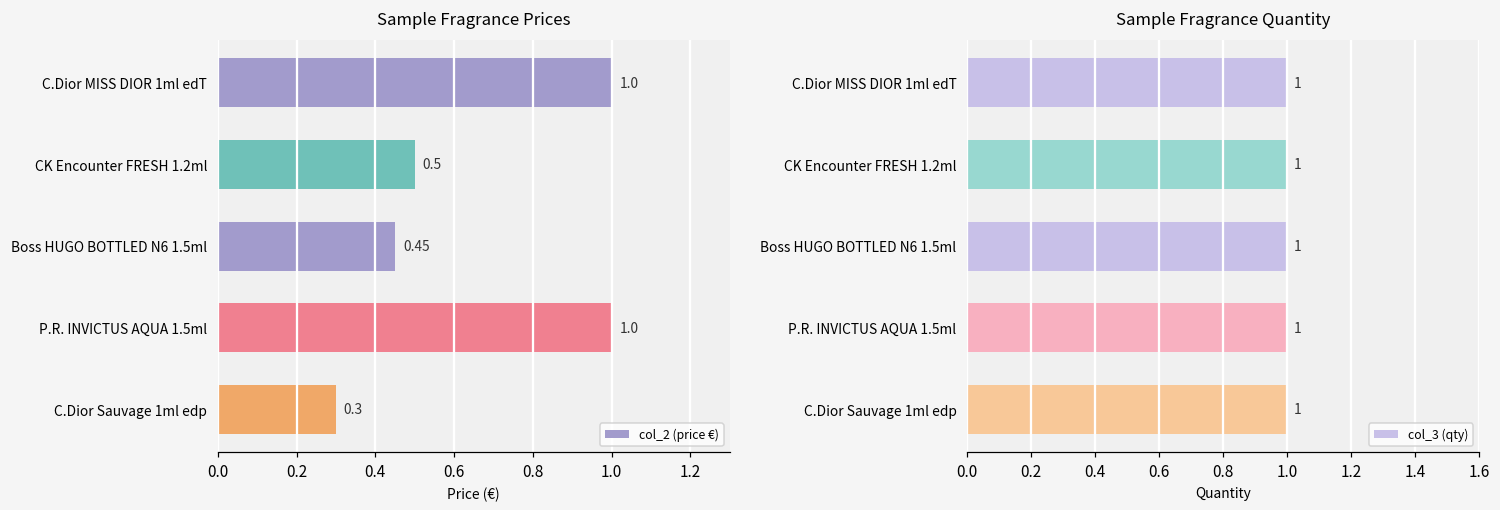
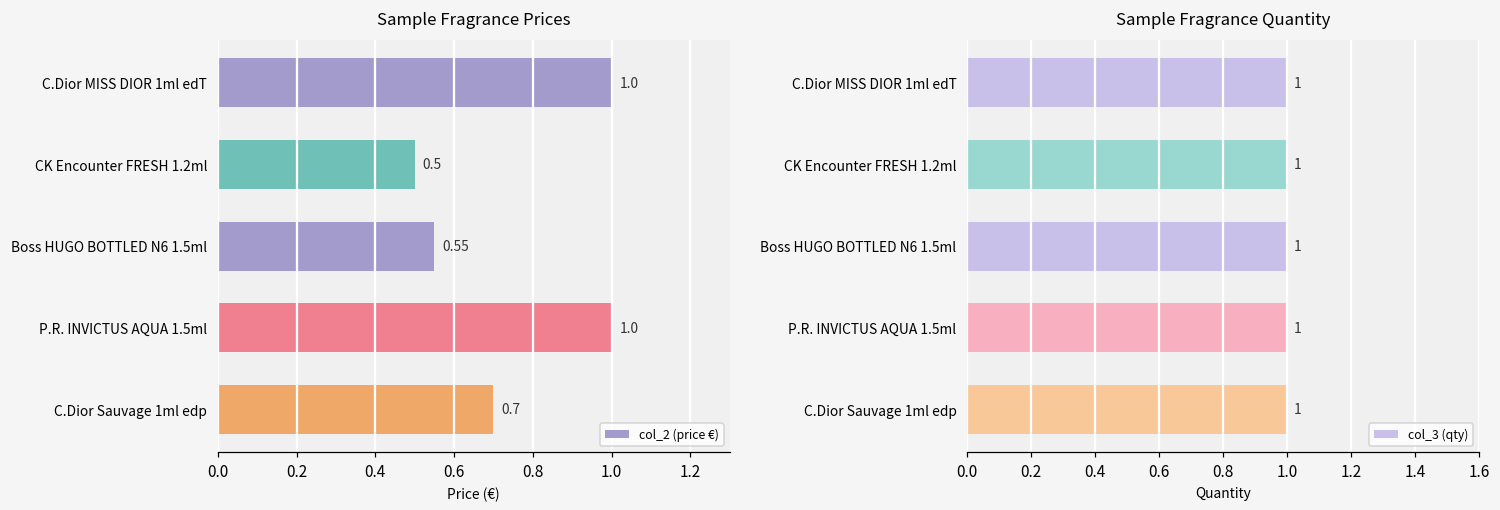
Sample Fragrance Prices, Boss HUGO BOTTLED N6 1.5ml: 0.45 -> 0.55
Sample Fragrance Prices, C.Dior Sauvage 1ml edp: 0.3 -> 0.7
